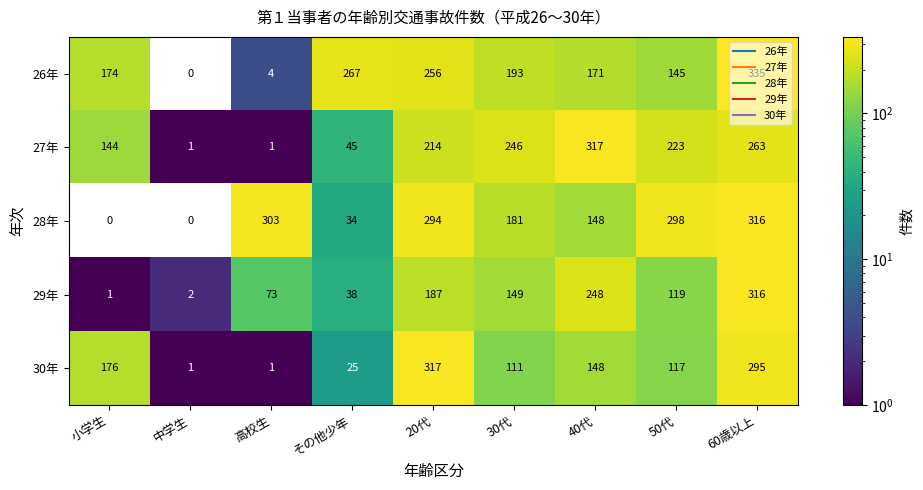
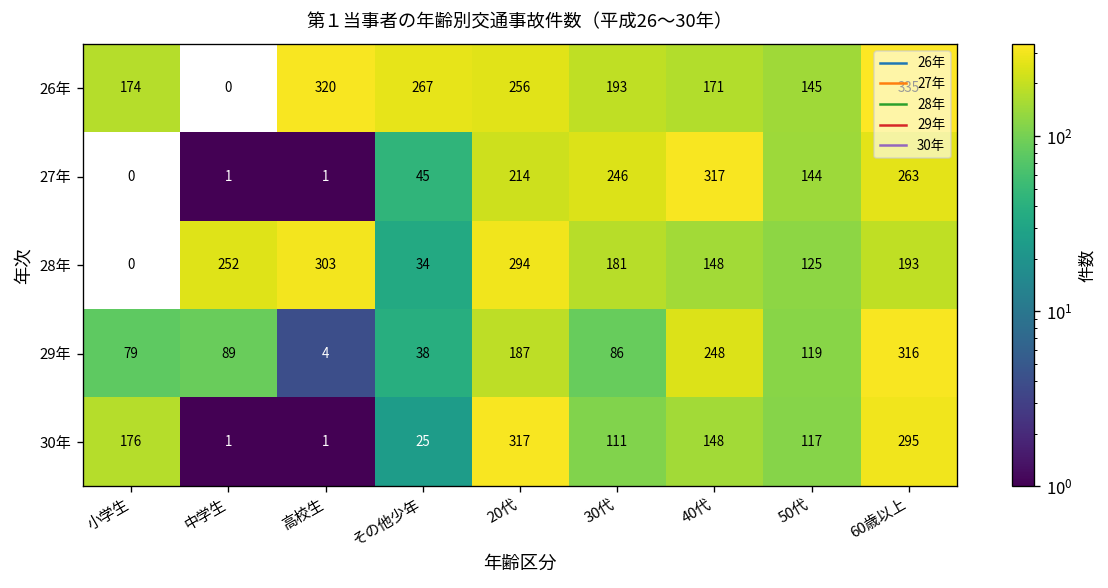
26年, 高校生: 4 -> 320
27年, 小学生: 144 -> 0
27年, 50代: 223 -> 144
28年, 中学生: 0 -> 252
28年, 50代: 298 -> 125
28年, 60歳以上: 316 -> 193
29年, 小学生: 1 -> 79
29年, 中学生: 2 -> 89
29年, 高校生: 73 -> 4
29年, 30代: 149 -> 86
